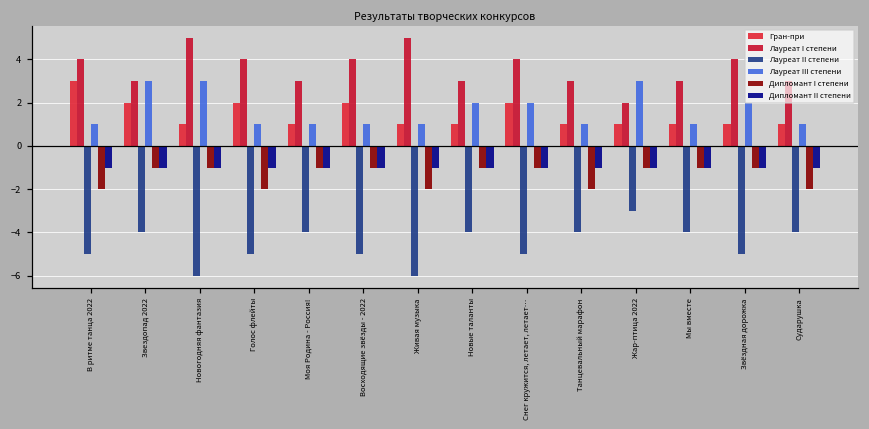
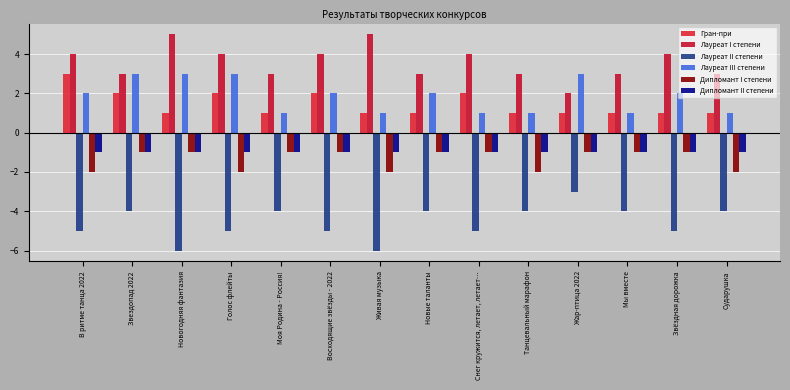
Лауреат III степени, В ритме танца 2022: 1 -> 2
Лауреат III степени, Голос флейты: 1 -> 3
Лауреат III степени, Восходящие звёзды - 2022: 1 -> 2
Лауреат III степени, Снег кружится, летает, летает…: 2 -> 1
